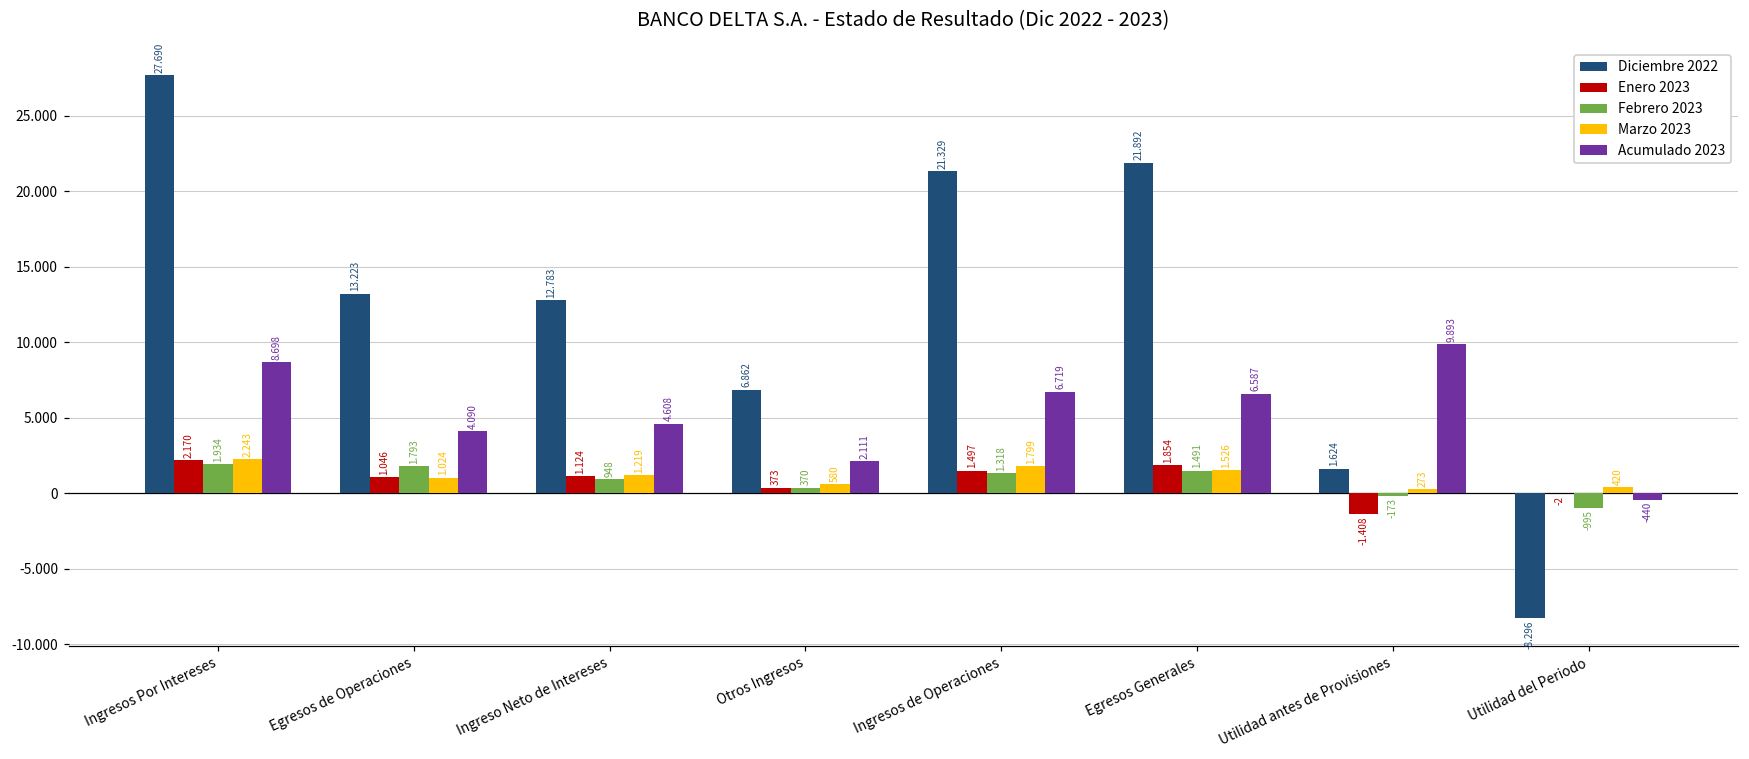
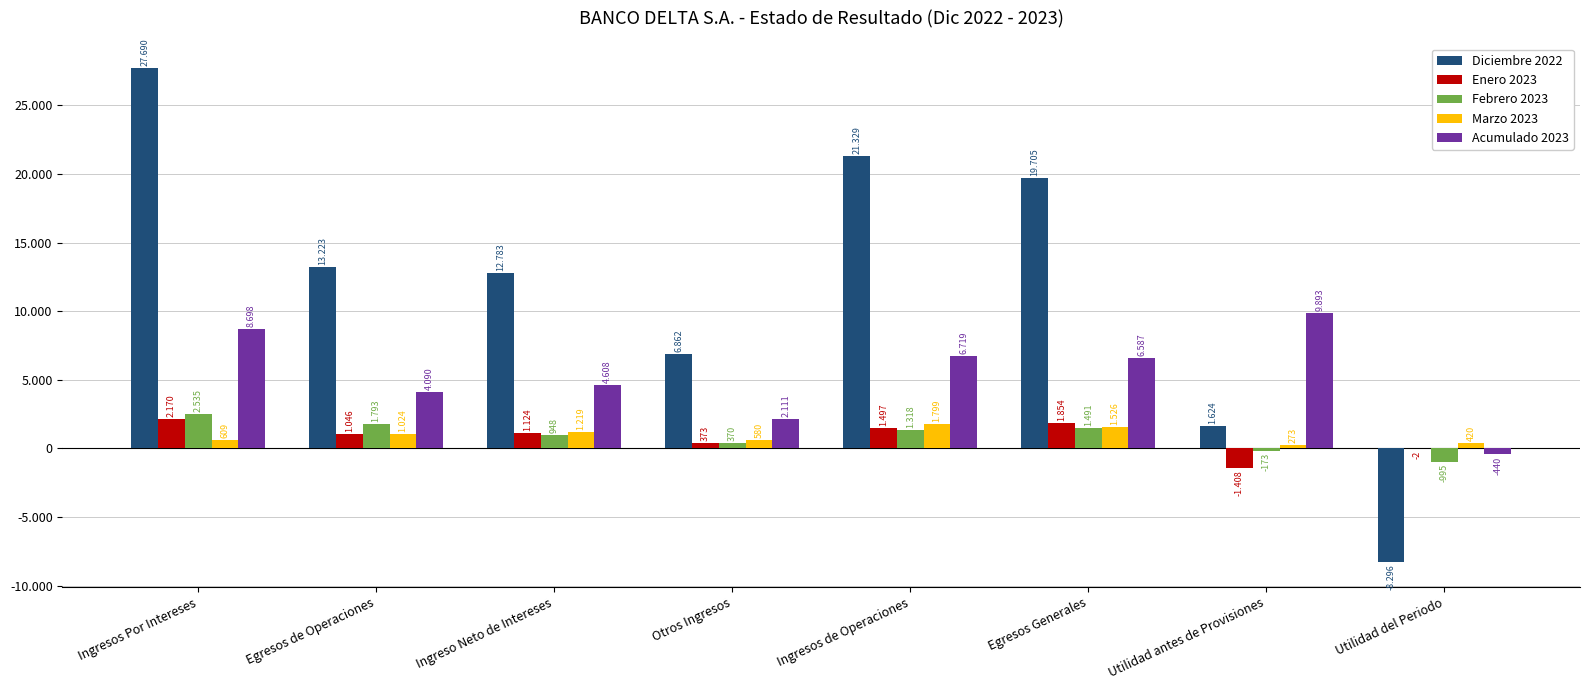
Febrero 2023, Ingresos Por Intereses: 1.934 -> 2.535
Marzo 2023, Ingresos Por Intereses: 2.243 -> 609
Diciembre 2022, Egresos Generales: 21.892 -> 19.705
